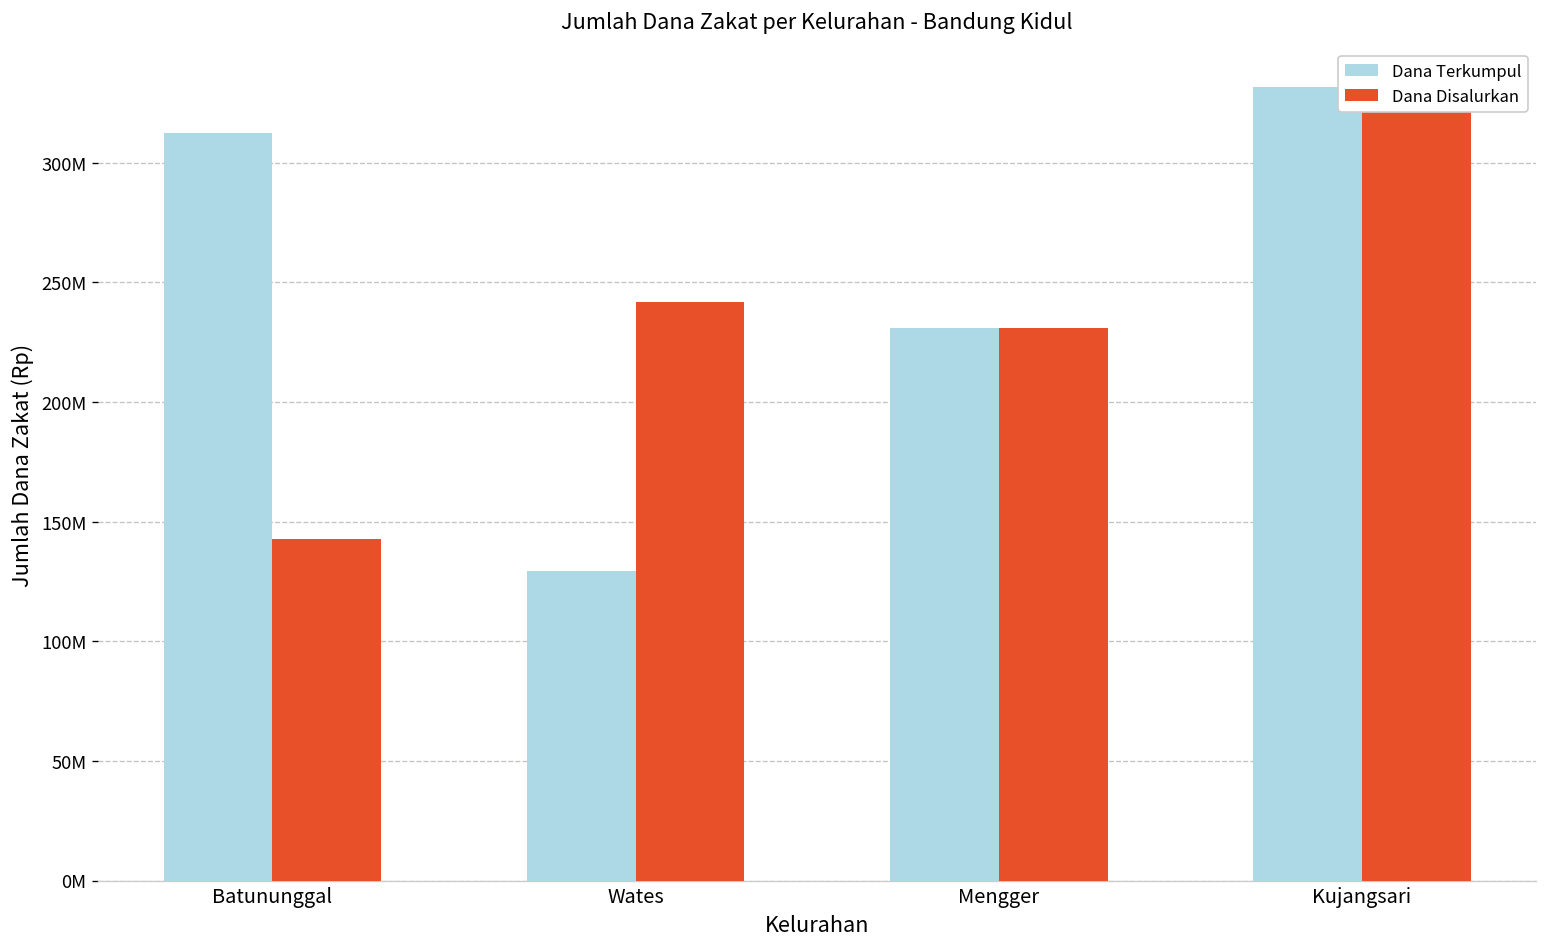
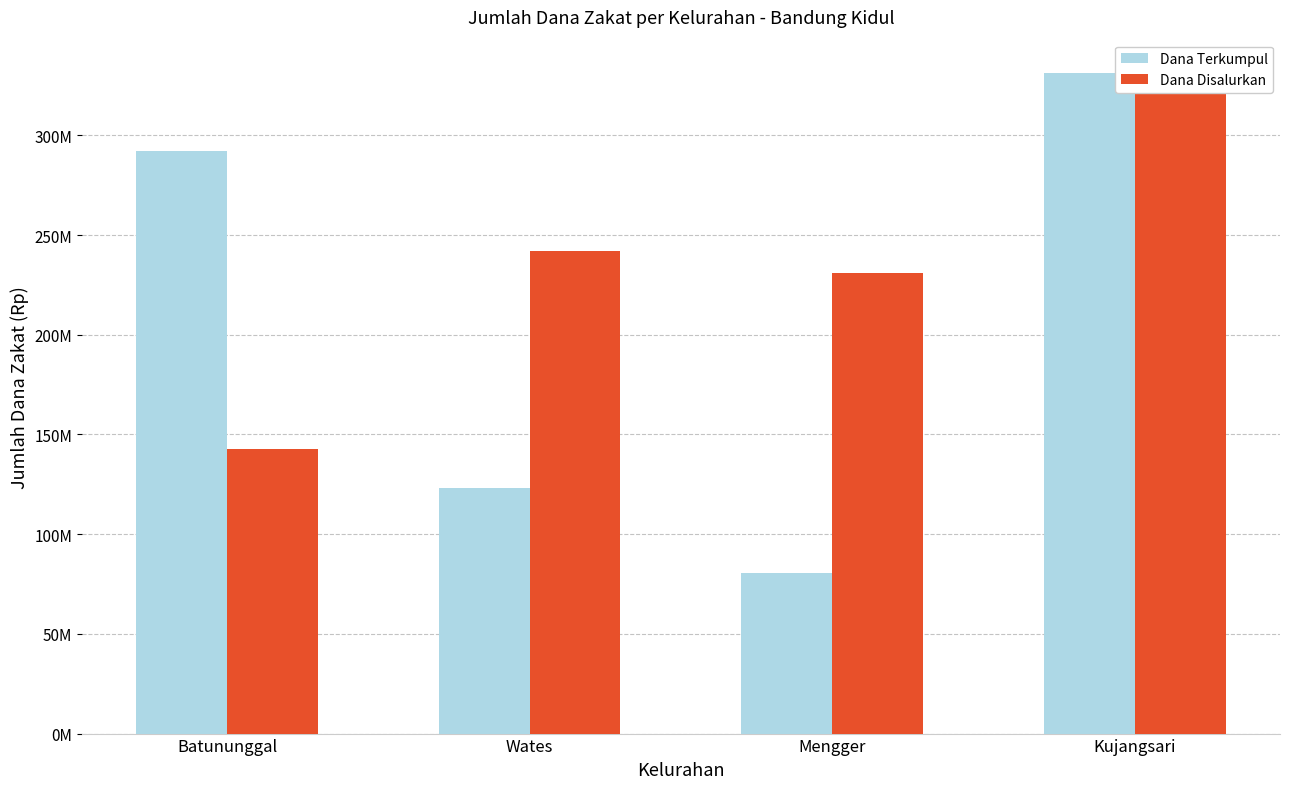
Dana Terkumpul, Batununggal: 312000000 -> 292000000
Dana Terkumpul, Wates: 129000000 -> 123000000
Dana Terkumpul, Mengger: 231000000 -> 81000000
